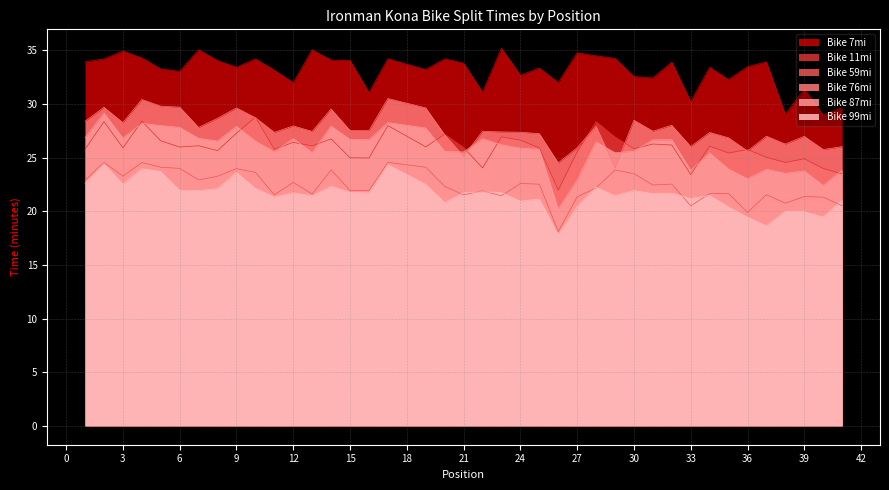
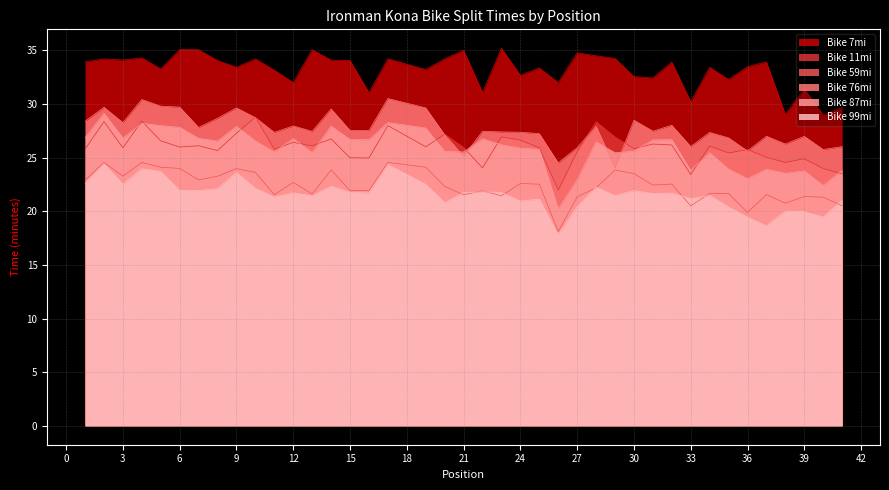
Bike 7mi, 3: 34.9 -> 34.1
Bike 7mi, 6: 33.0 -> 35.1
Bike 7mi, 21: 33.8 -> 35.0
